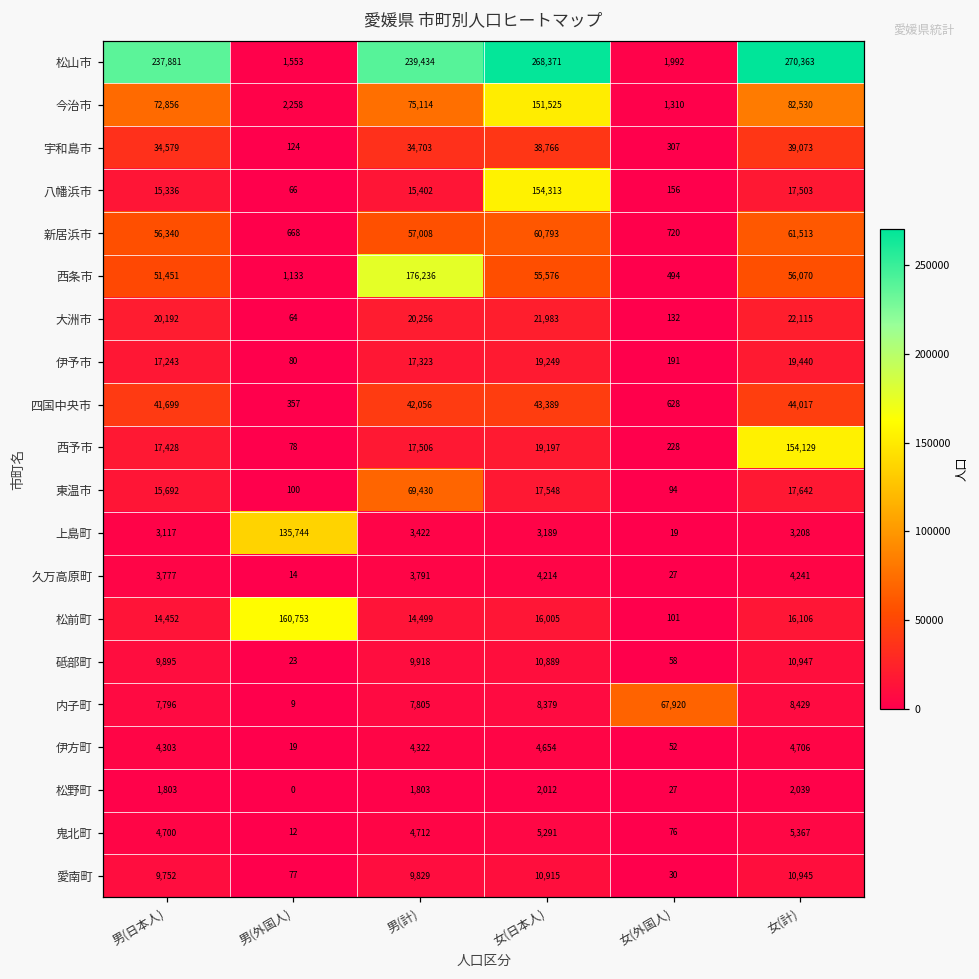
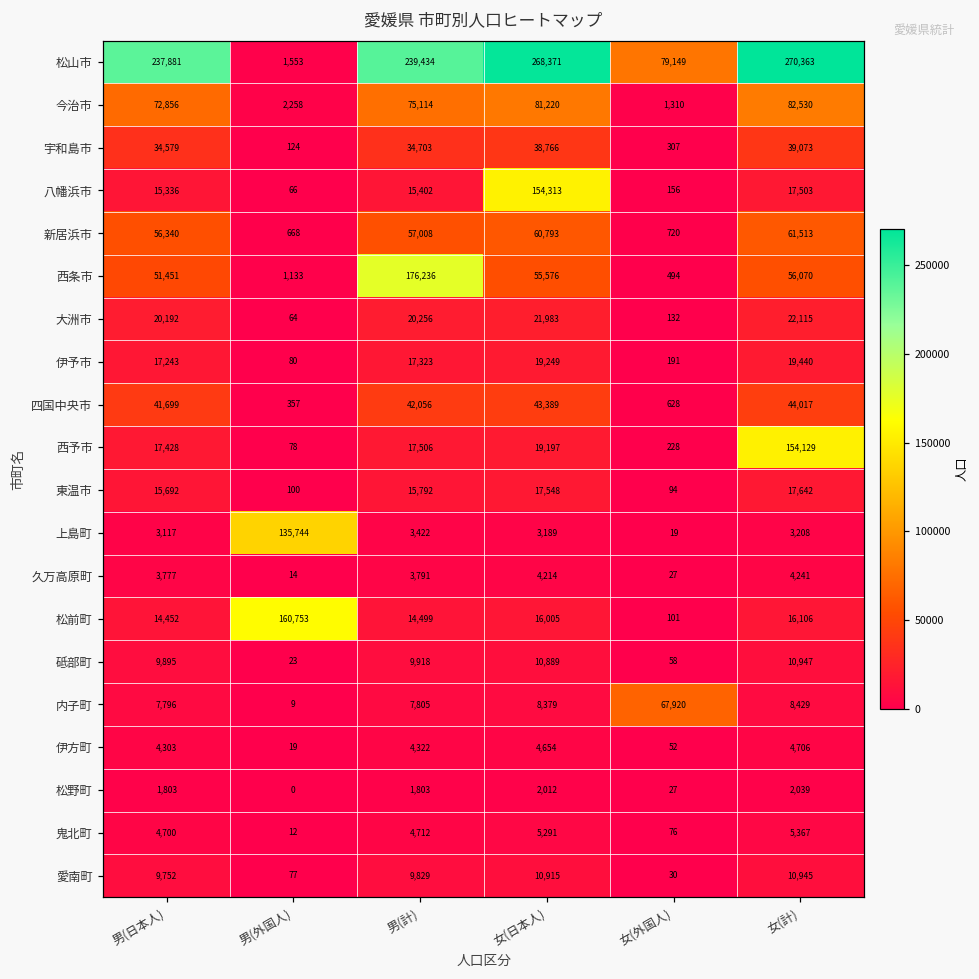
松山市, 女(外国人): 1,992 -> 79,149
今治市, 女(日本人): 151,525 -> 81,220
東温市, 男(計): 69,430 -> 15,792
